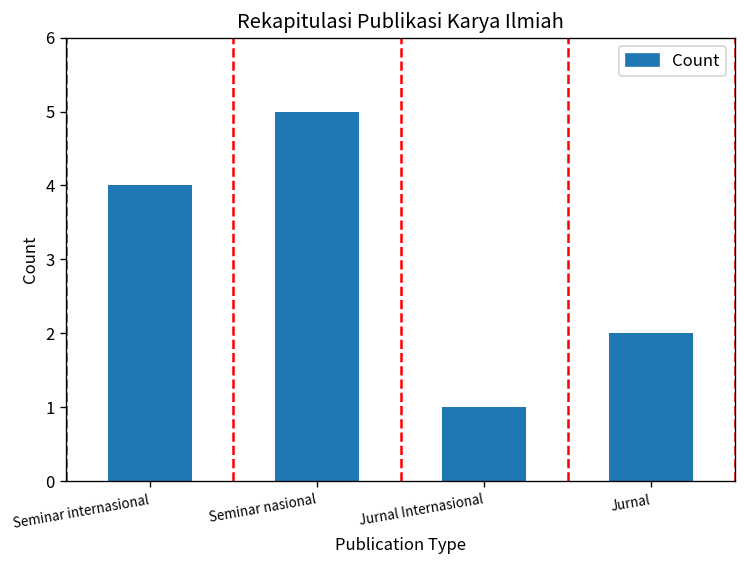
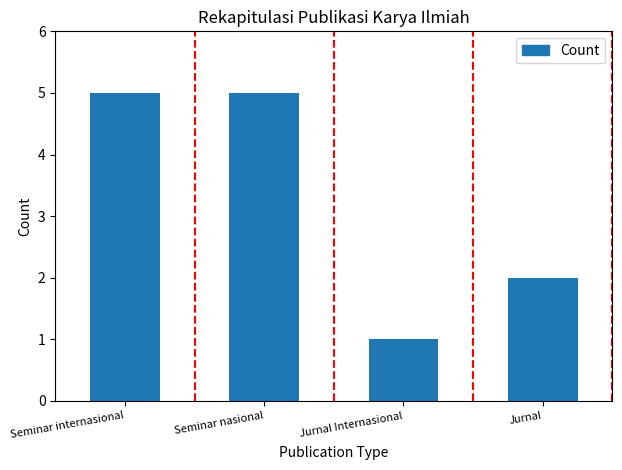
Seminar internasional: 4 -> 5
